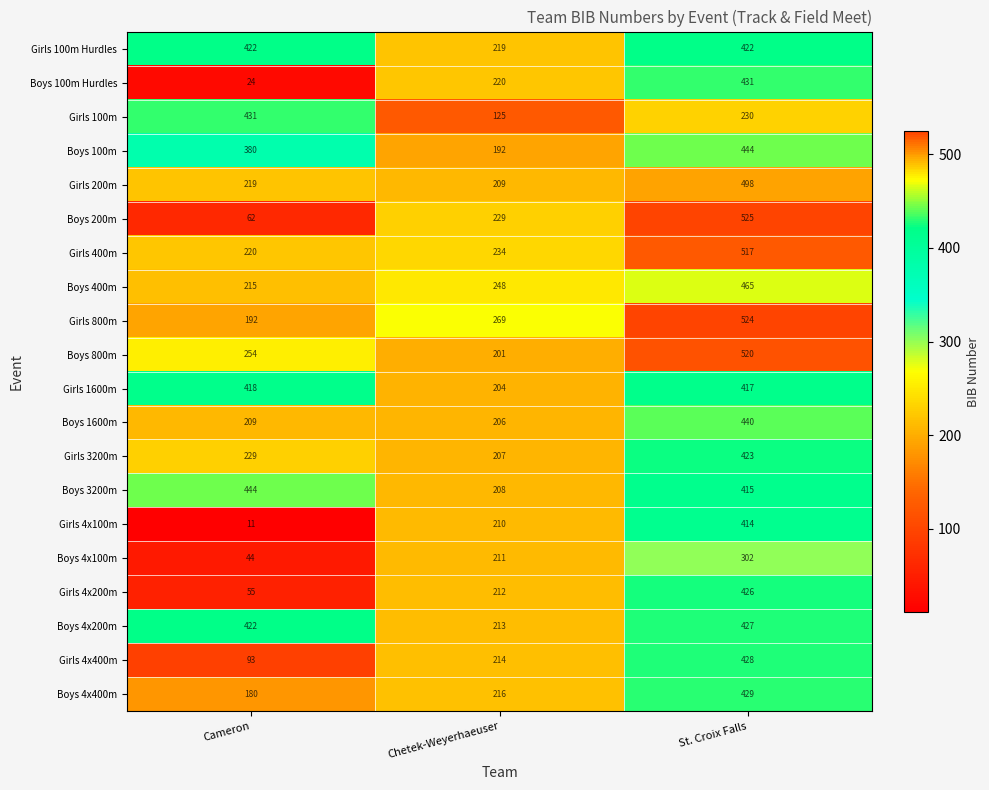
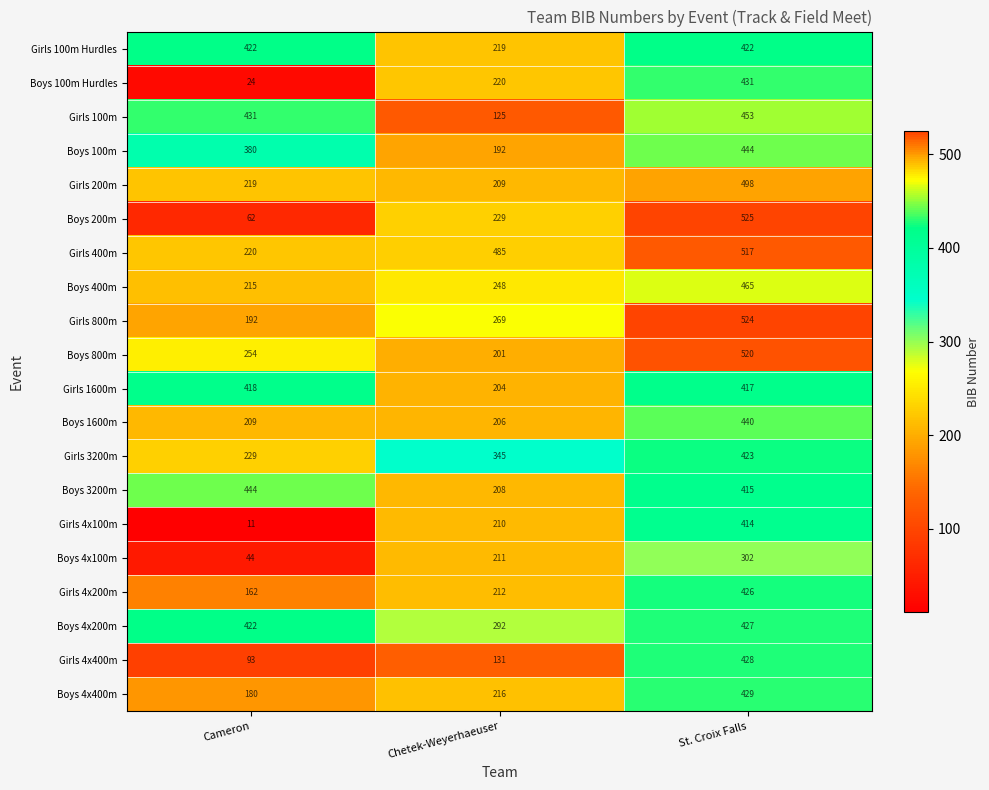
Girls 100m, St. Croix Falls: 230 -> 453
Girls 400m, Chetek-Weyerhaeuser: 234 -> 485
Girls 3200m, Chetek-Weyerhaeuser: 207 -> 345
Girls 4x200m, Cameron: 55 -> 162
Boys 4x200m, Chetek-Weyerhaeuser: 213 -> 292
Girls 4x400m, Chetek-Weyerhaeuser: 214 -> 131
